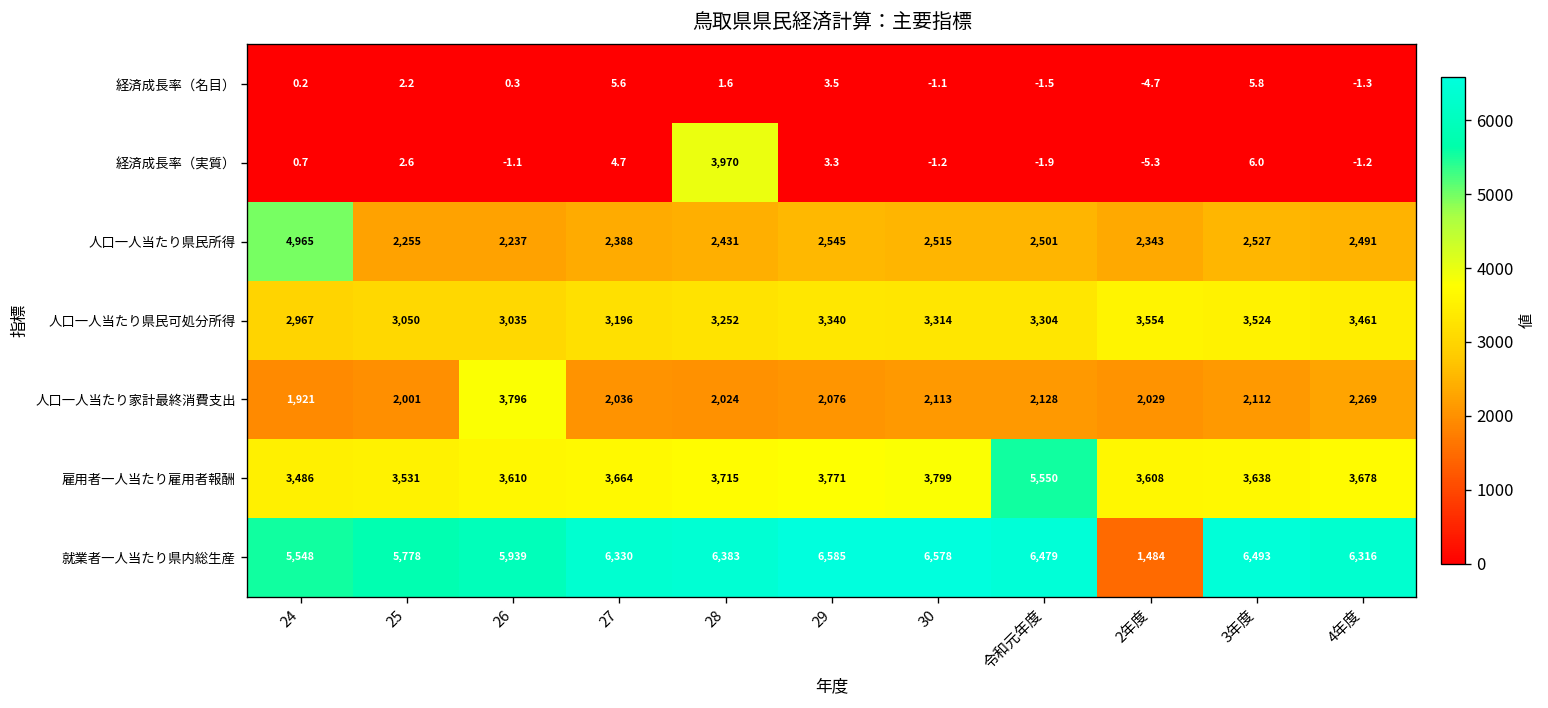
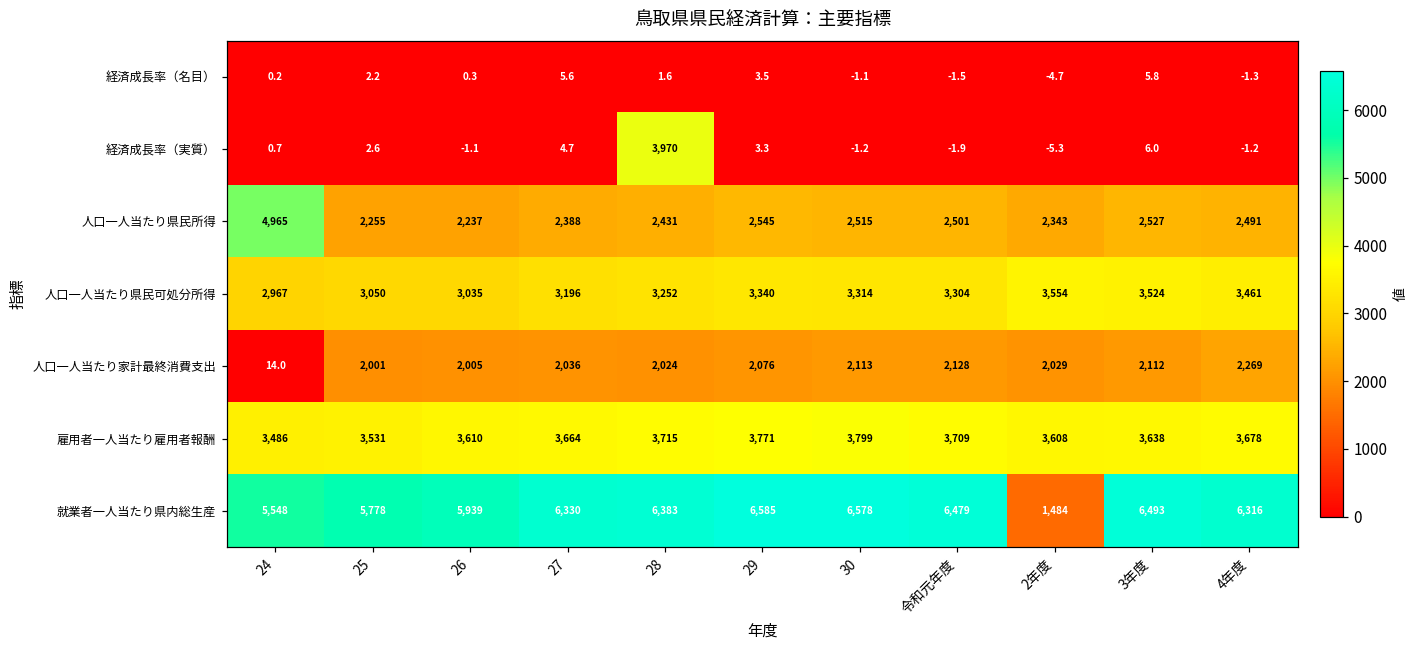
人口一人当たり家計最終消費支出, 24: 1,921 -> 14.0
人口一人当たり家計最終消費支出, 26: 3,796 -> 2,005
雇用者一人当たり雇用者報酬, 令和元年度: 5,550 -> 3,709
